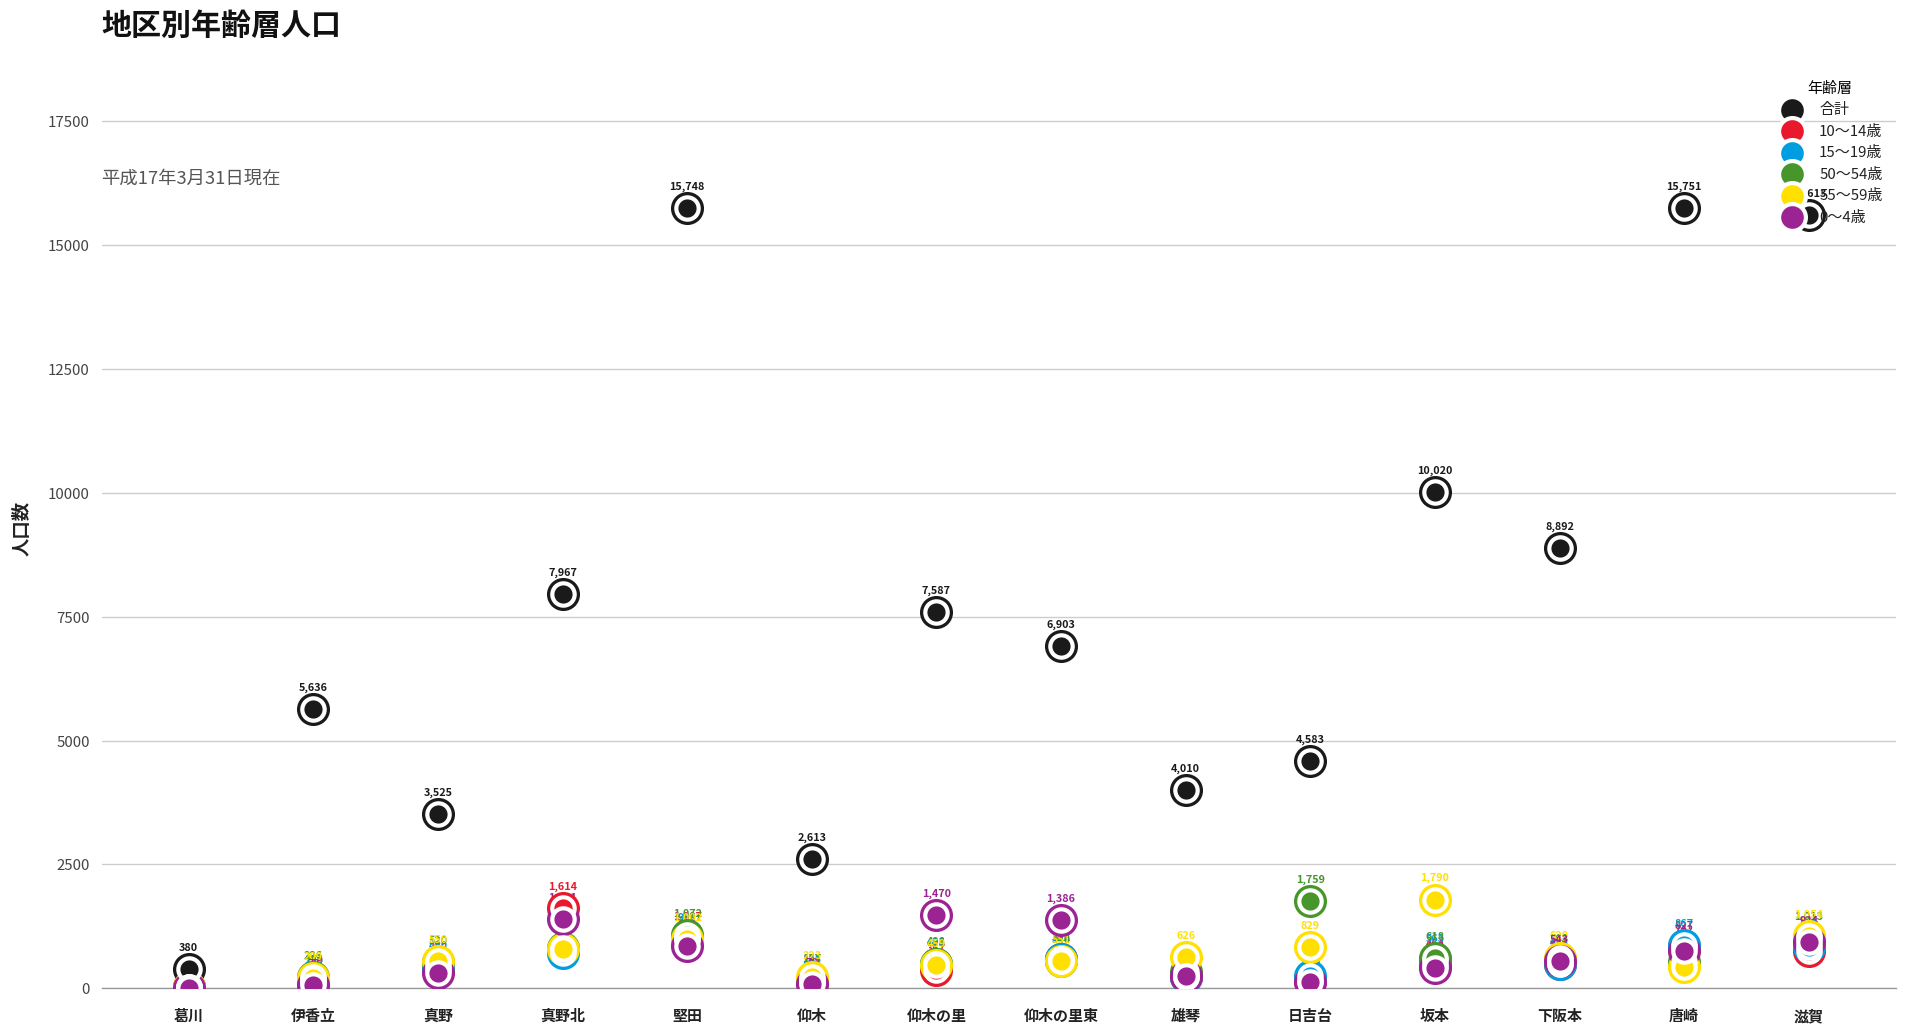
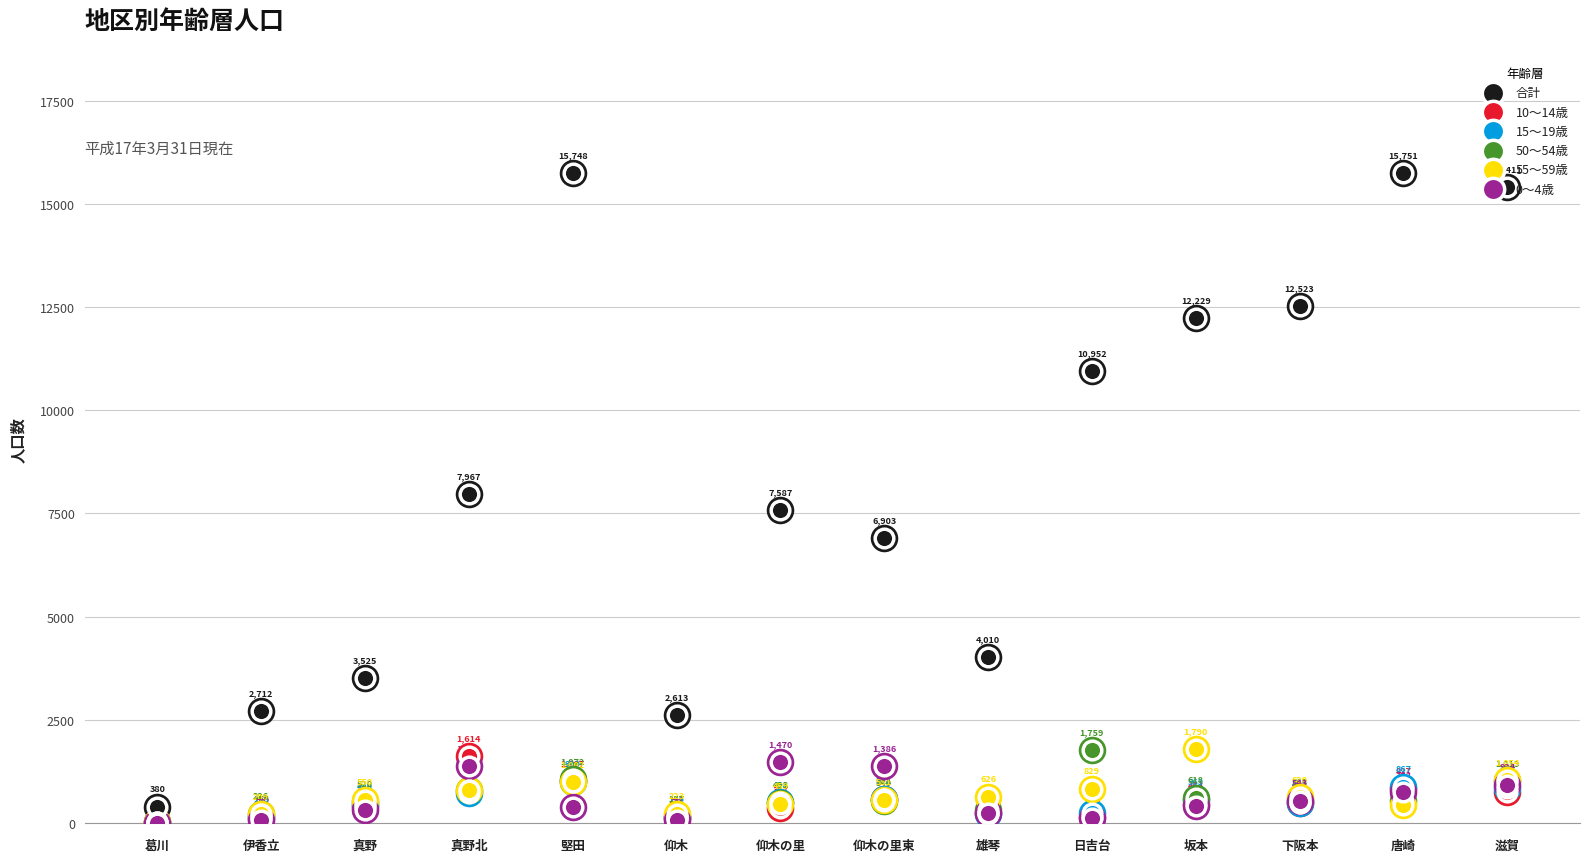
合計, 伊香立: 5,636 -> 2,712
0～4歳, 堅田: 856 -> 382
合計, 日吉台: 4,583 -> 10,952
合計, 坂本: 10,020 -> 12,229
合計, 下阪本: 8,892 -> 12,523
合計, 滋賀: 15,613 -> 15,411
